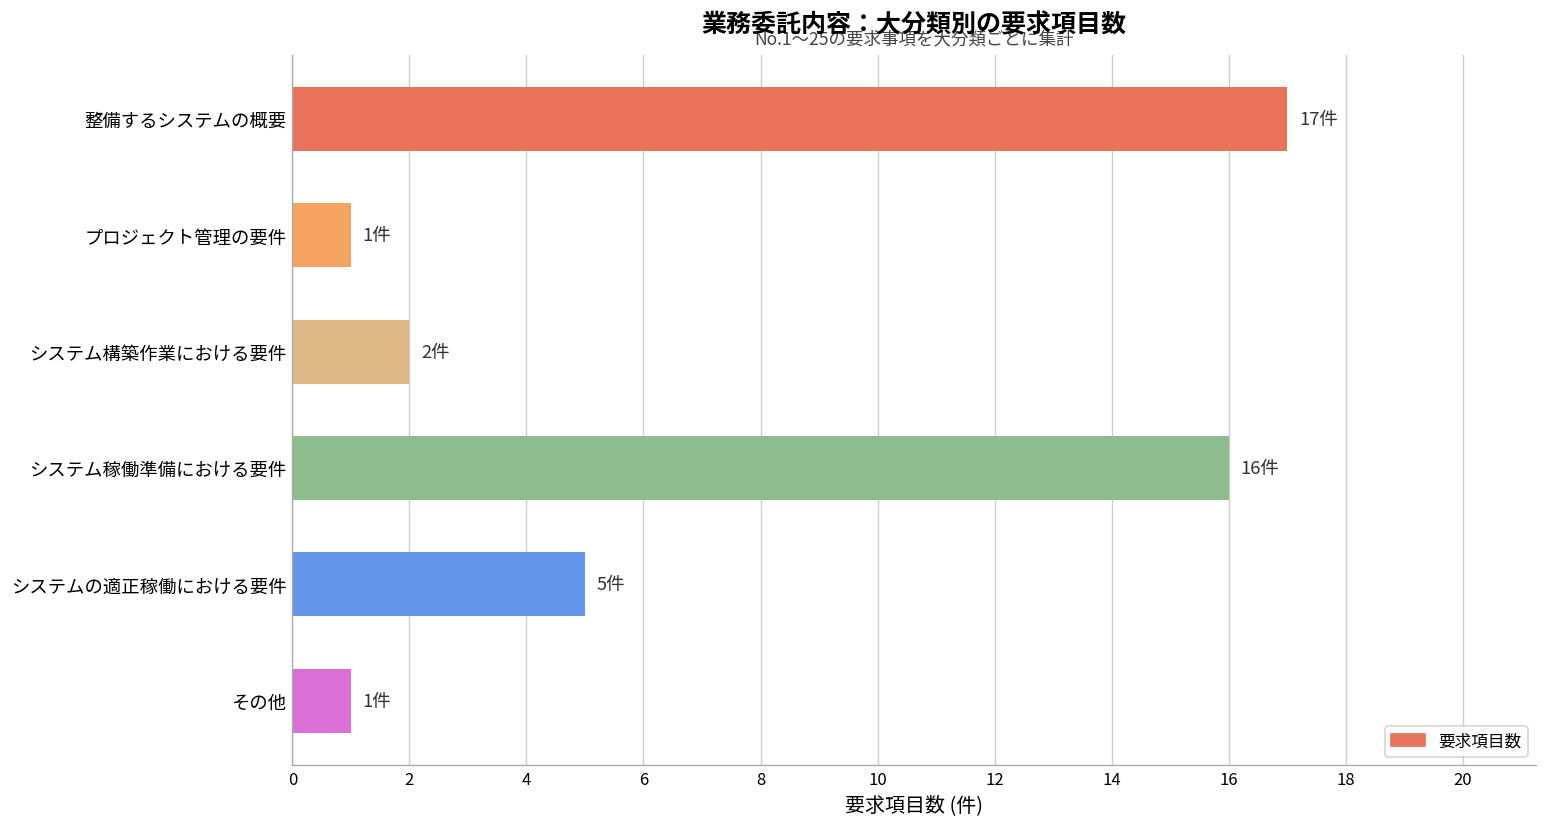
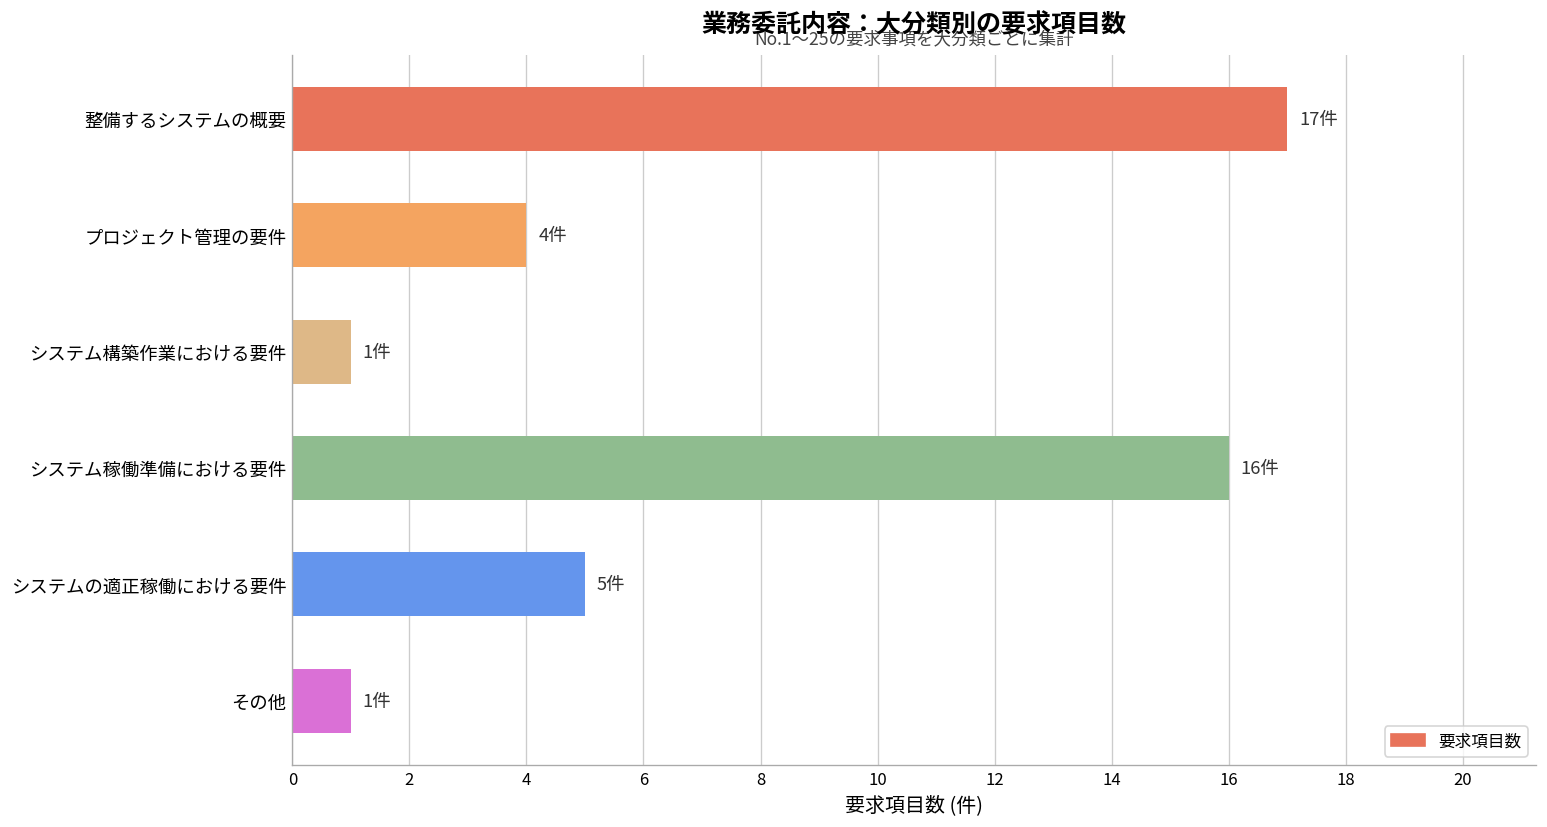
プロジェクト管理の要件: 1件 -> 4件
システム構築作業における要件: 2件 -> 1件
